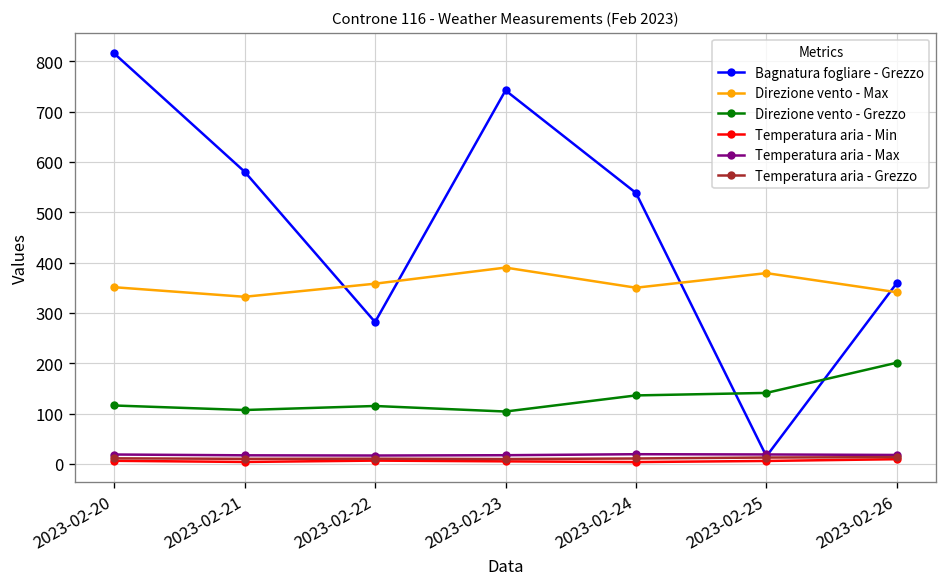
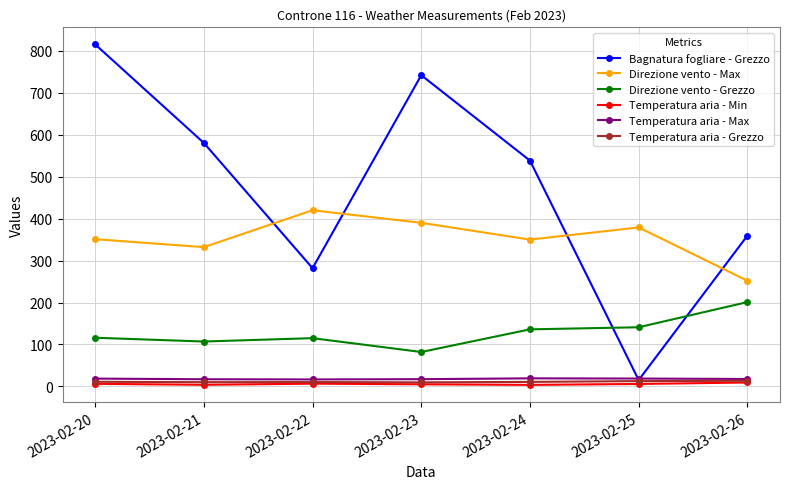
Direzione vento - Max, 2023-02-22: 360 -> 420
Direzione vento - Grezzo, 2023-02-23: 100 -> 80
Direzione vento - Max, 2023-02-26: 340 -> 250
